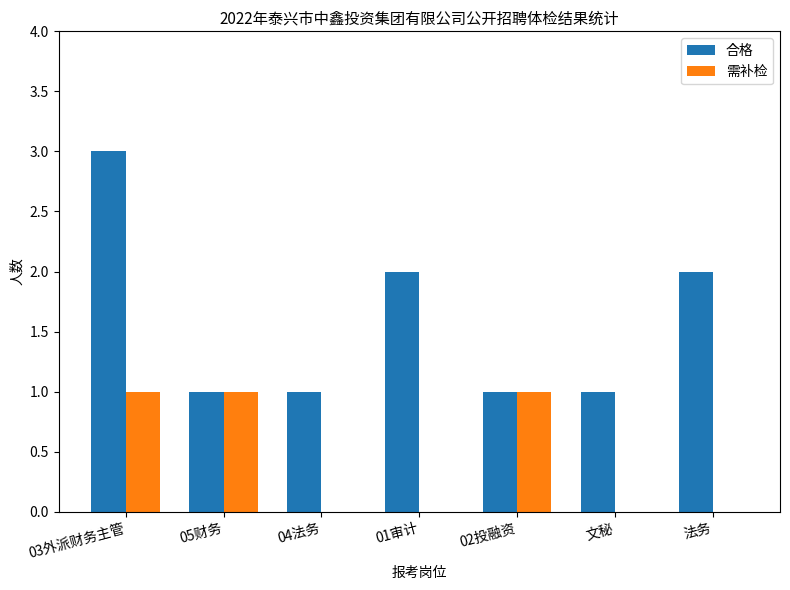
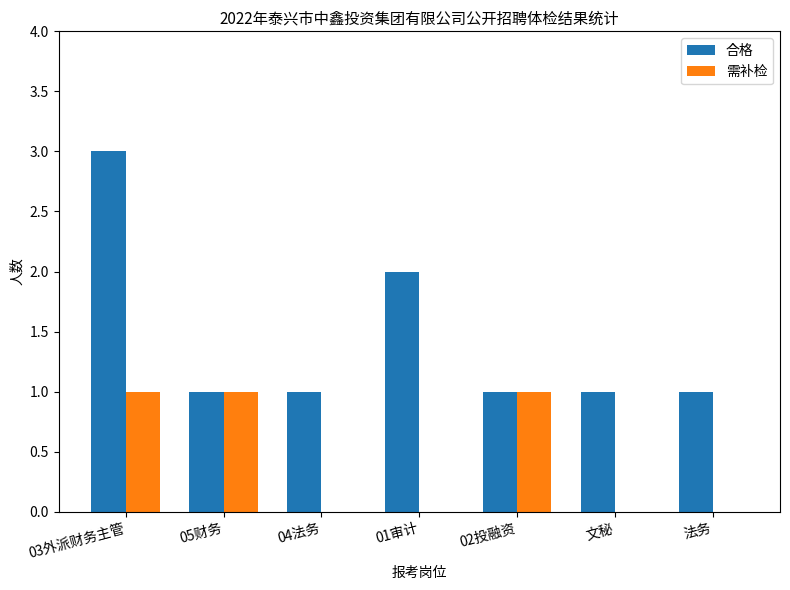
合格, 法务: 2 -> 1
